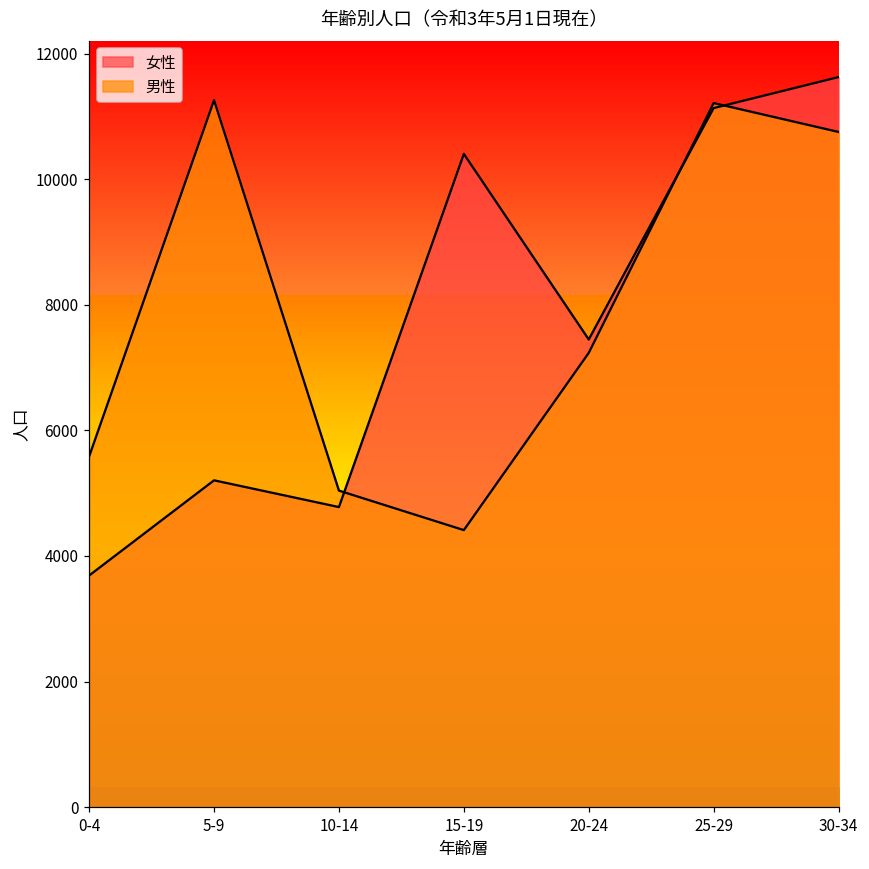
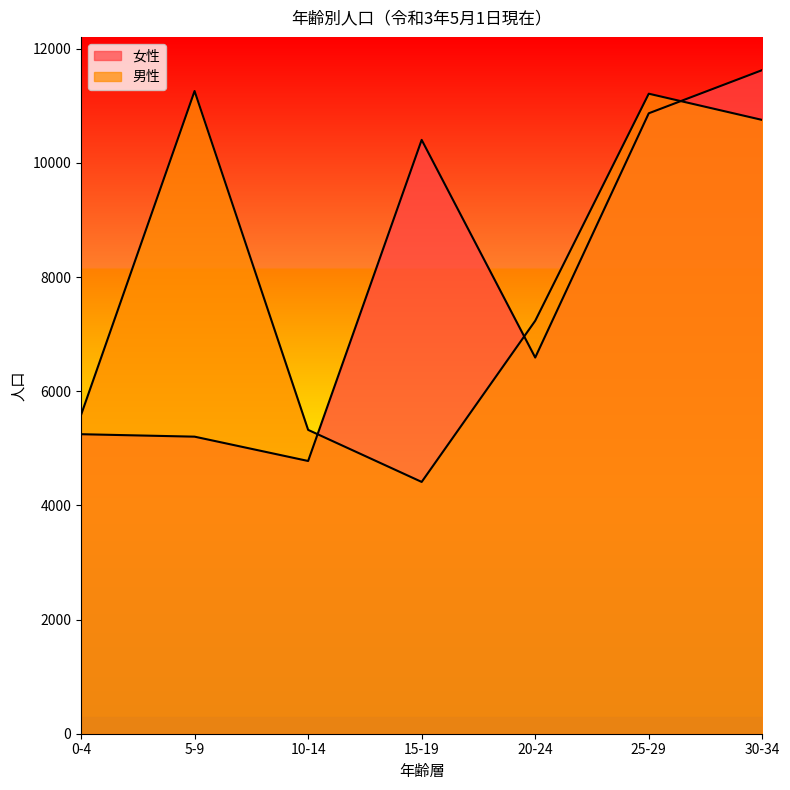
女性, 0-4: 3700 -> 5200
男性, 10-14: 5000 -> 5300
女性, 20-24: 7400 -> 6600
女性, 25-29: 11100 -> 10900
